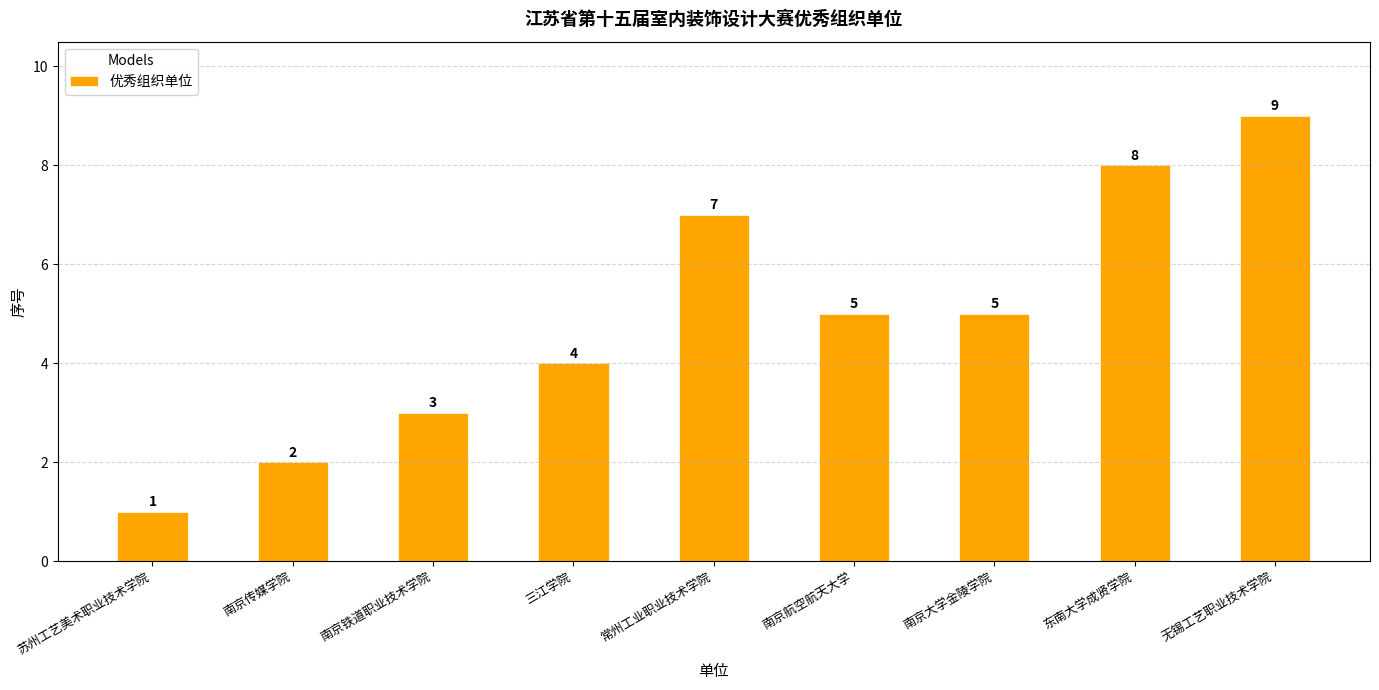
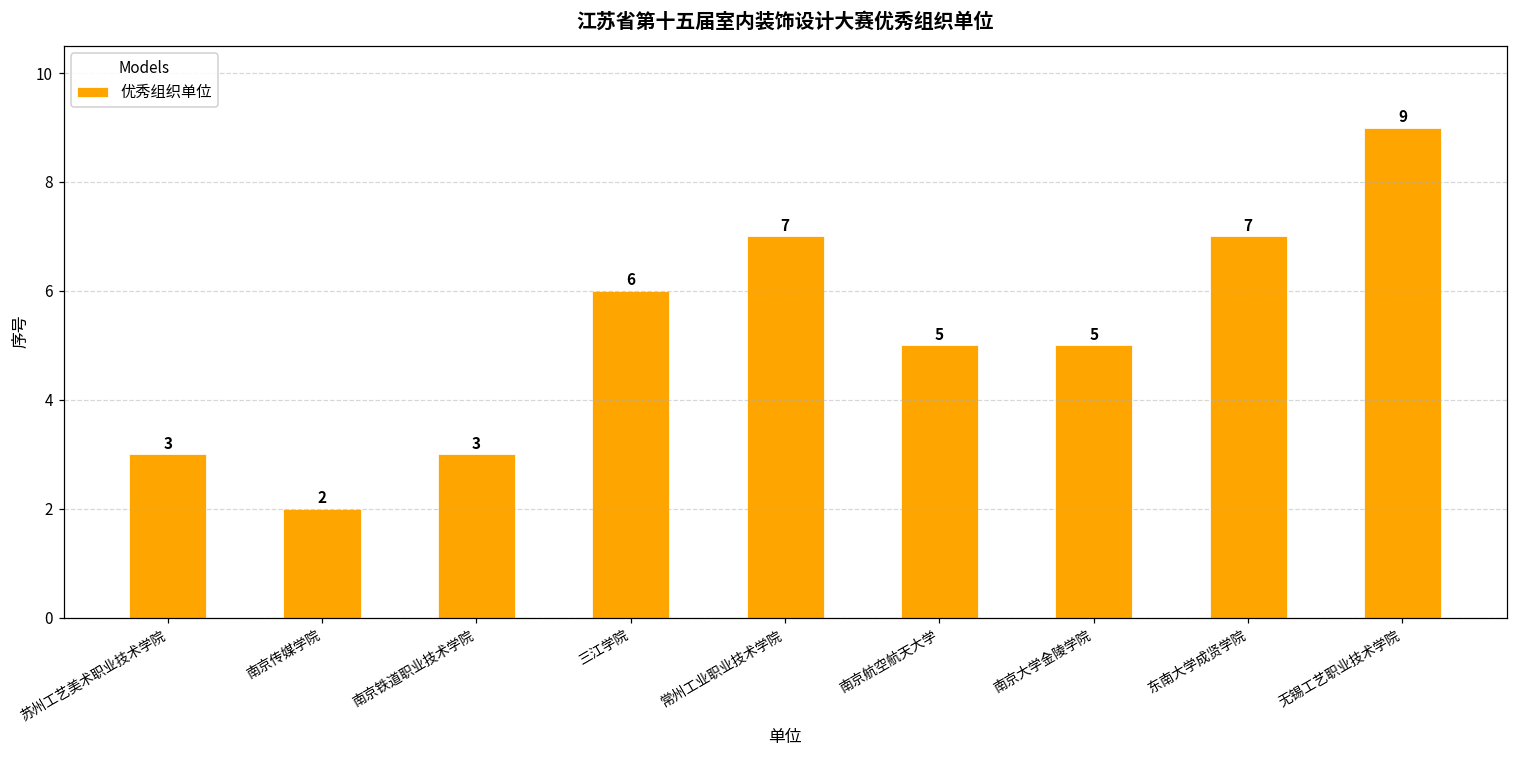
苏州工艺美术职业技术学院: 1 -> 3
三江学院: 4 -> 6
东南大学成贤学院: 8 -> 7
